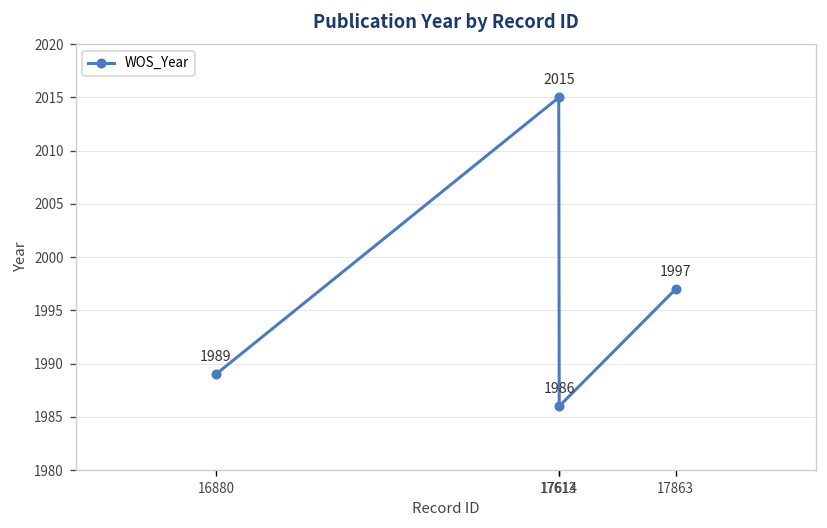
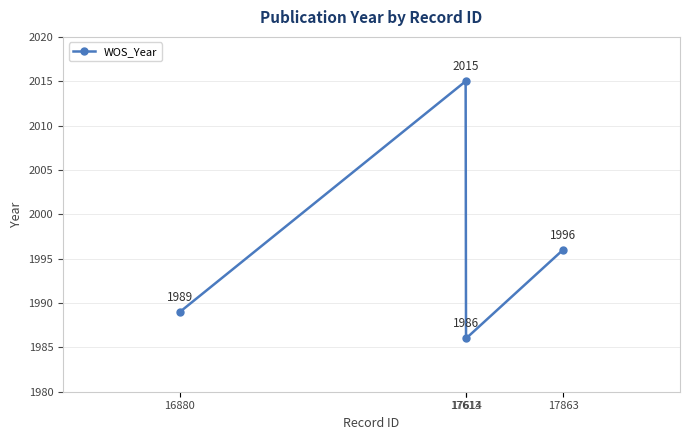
17863: 1997 -> 1996
